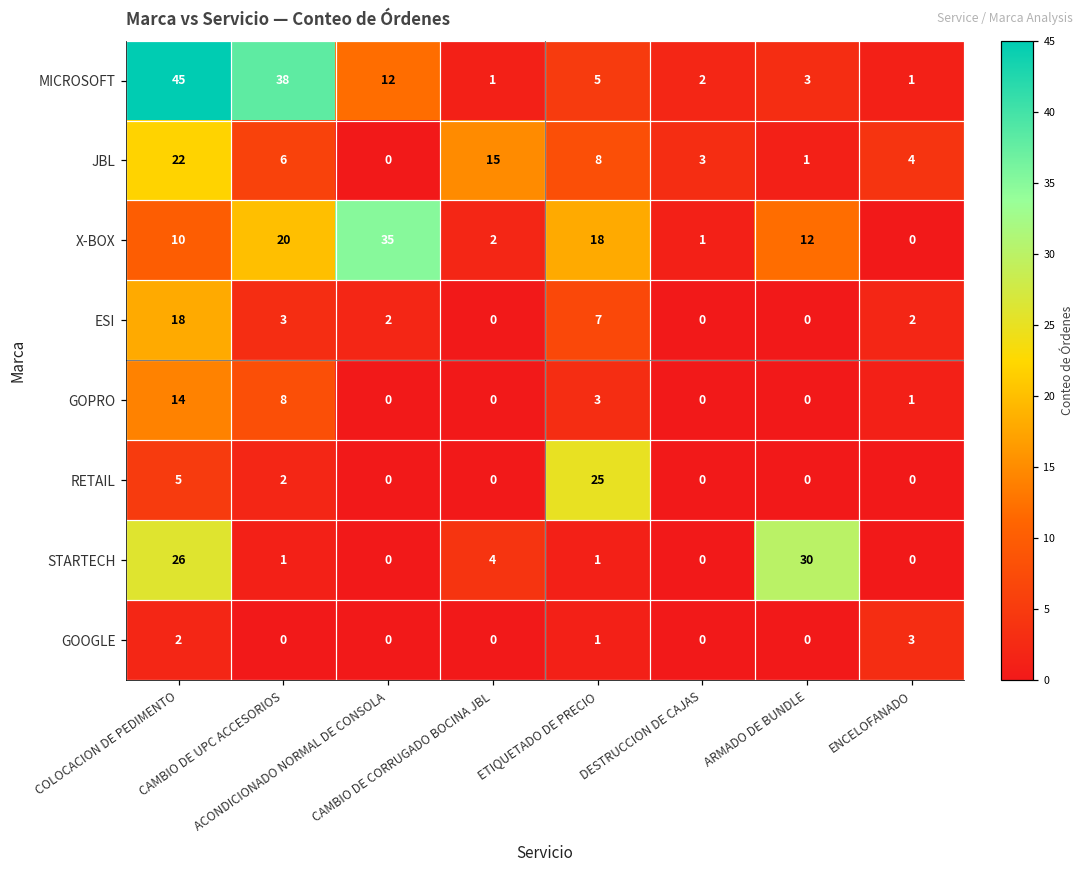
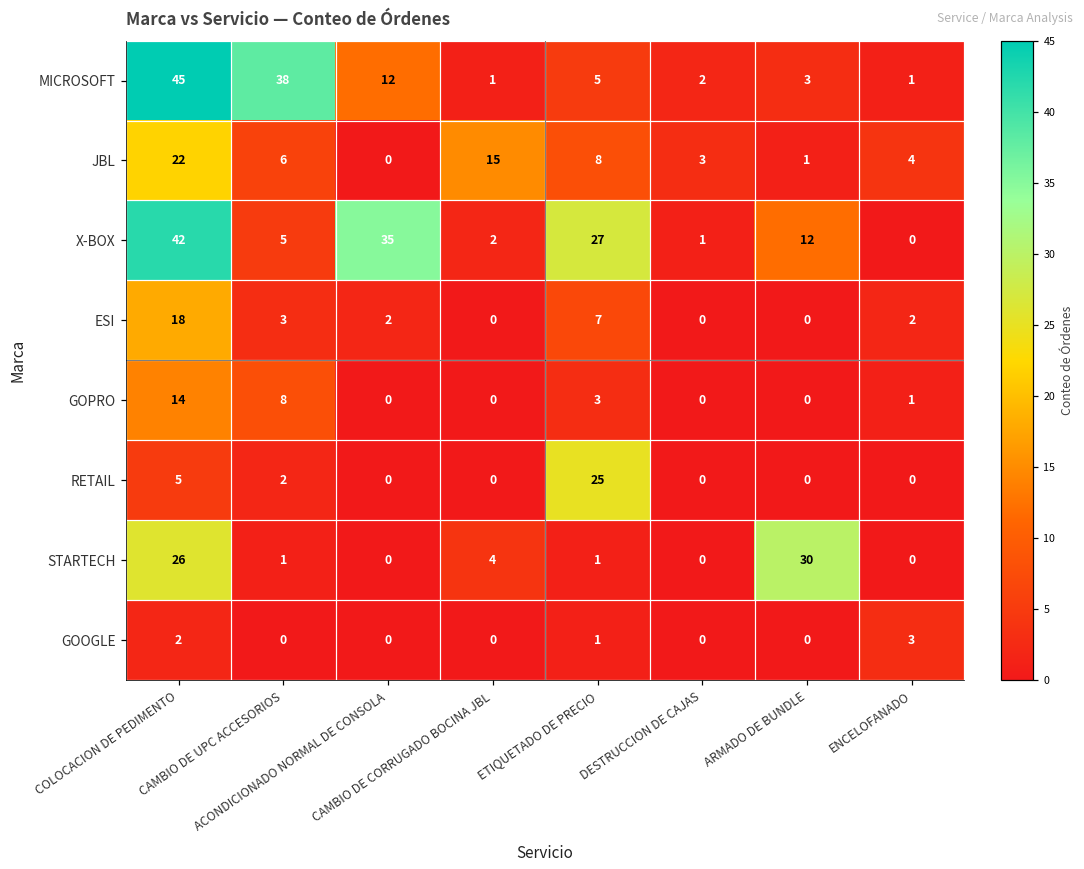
X-BOX, COLOCACION DE PEDIMENTO: 10 -> 42
X-BOX, CAMBIO DE UPC ACCESORIOS: 20 -> 5
X-BOX, ETIQUETADO DE PRECIO: 18 -> 27
